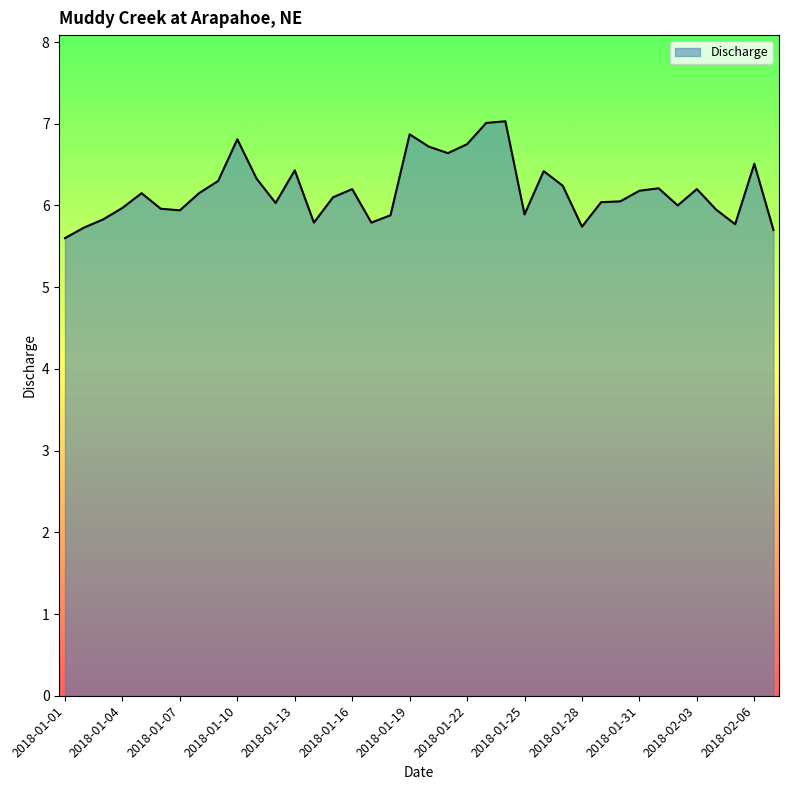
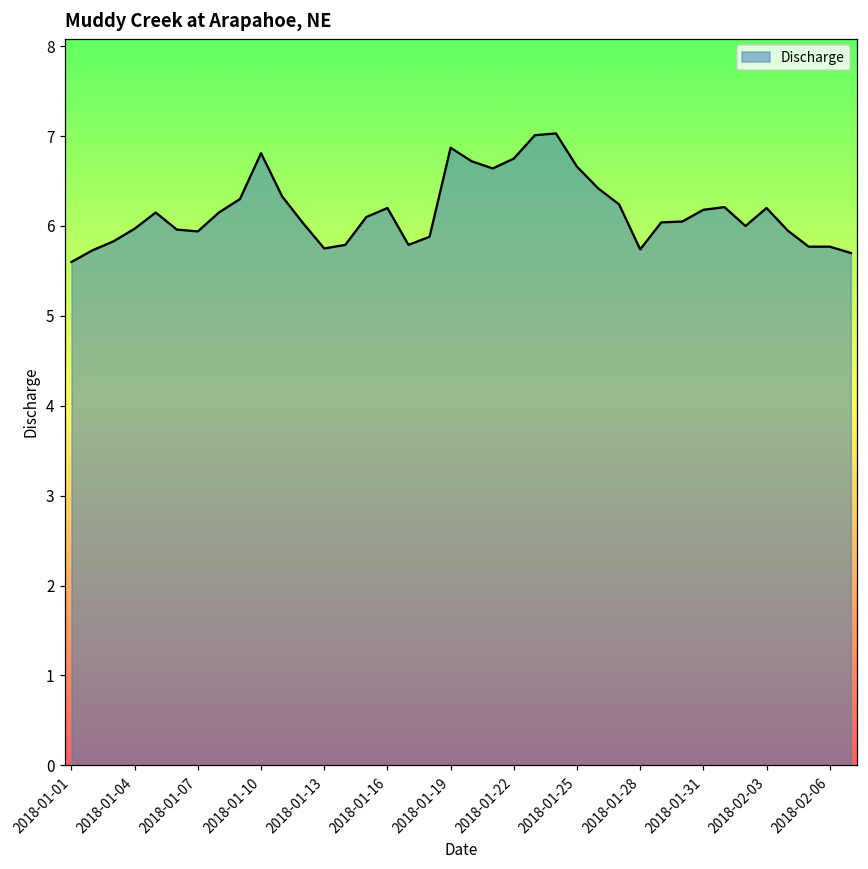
2018-01-13: 6.4 -> 5.8
2018-01-25: 5.9 -> 6.7
2018-02-06: 6.5 -> 5.8
